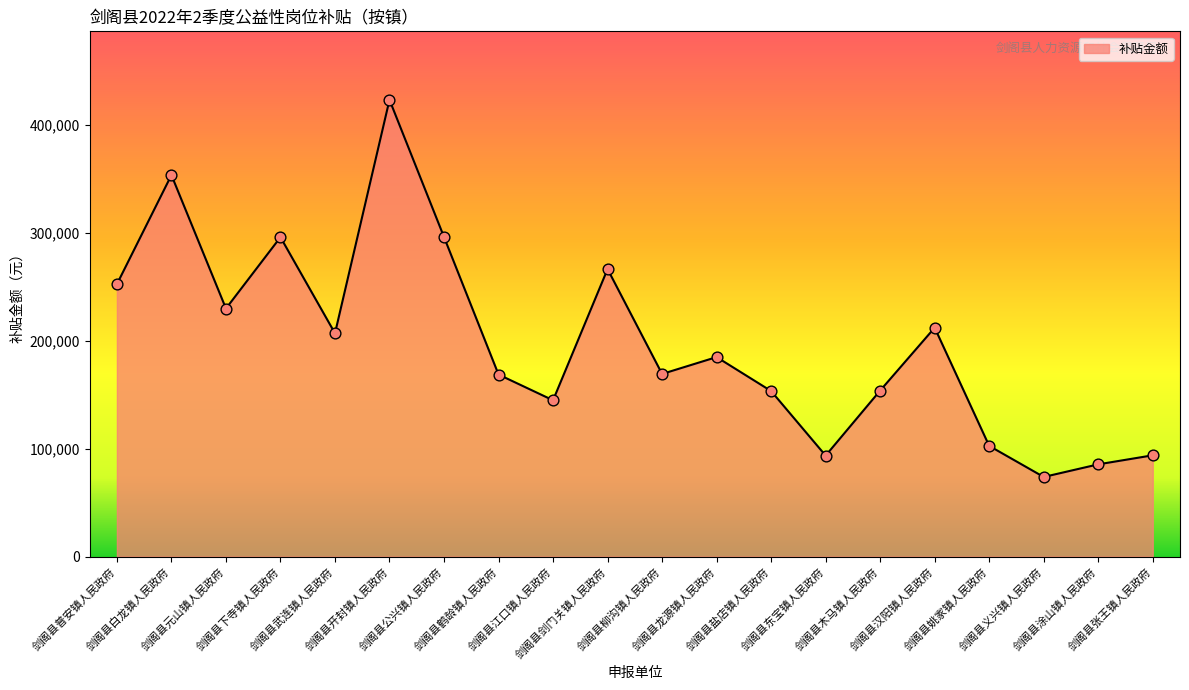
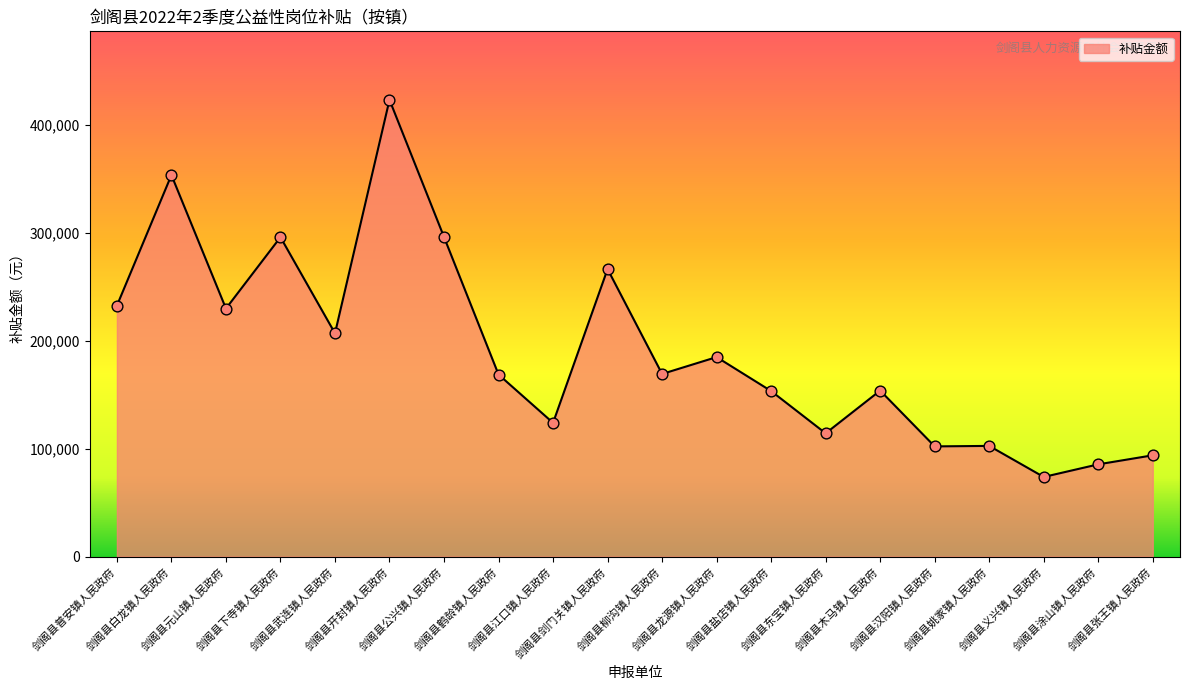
剑阁县普安镇人民政府: 253,000 -> 233,000
剑阁县江口镇人民政府: 145,000 -> 124,000
剑阁县东宝镇人民政府: 94,000 -> 114,000
剑阁县汉阳镇人民政府: 212,000 -> 102,000
